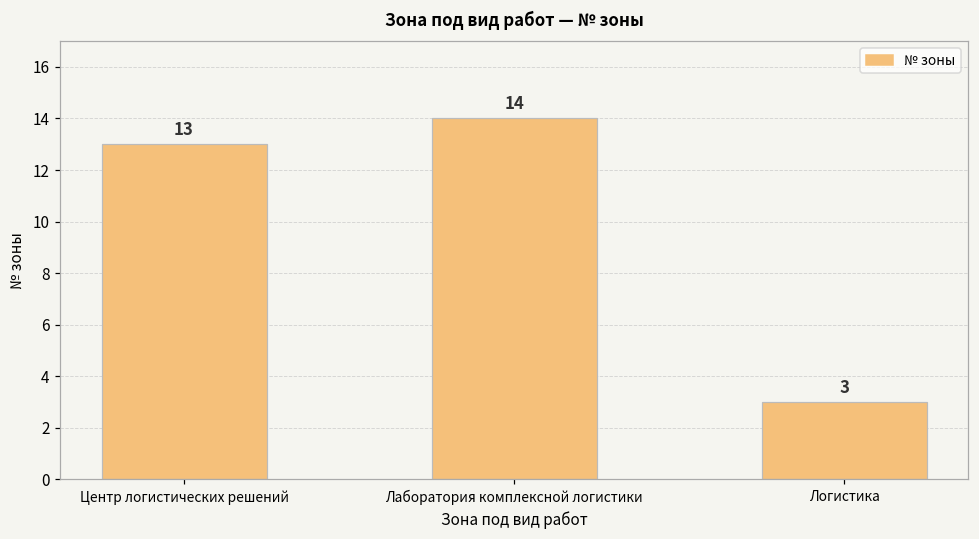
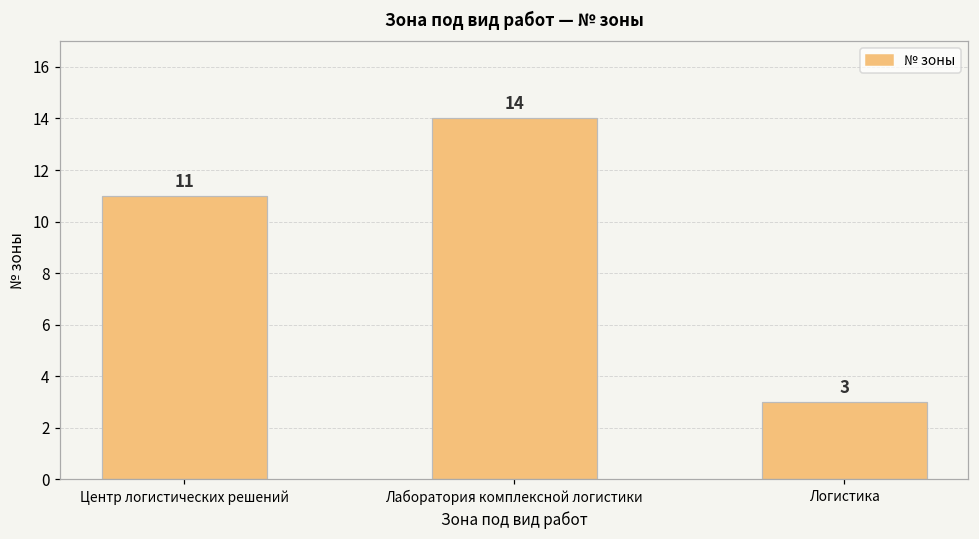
Центр логистических решений: 13 -> 11
